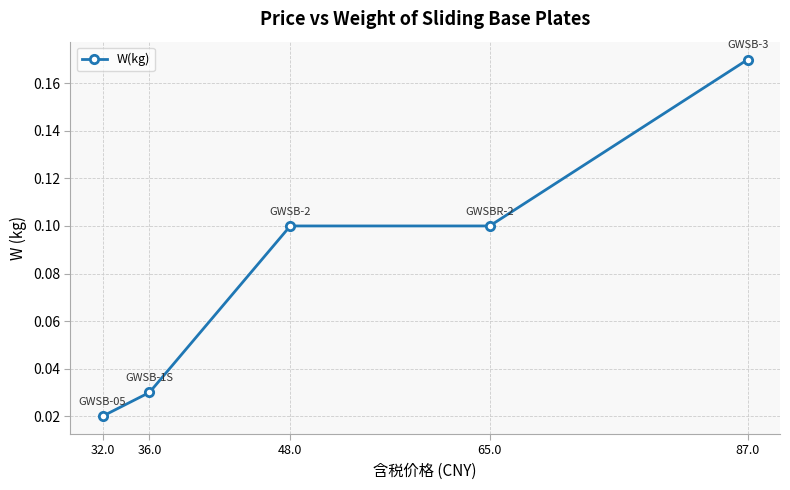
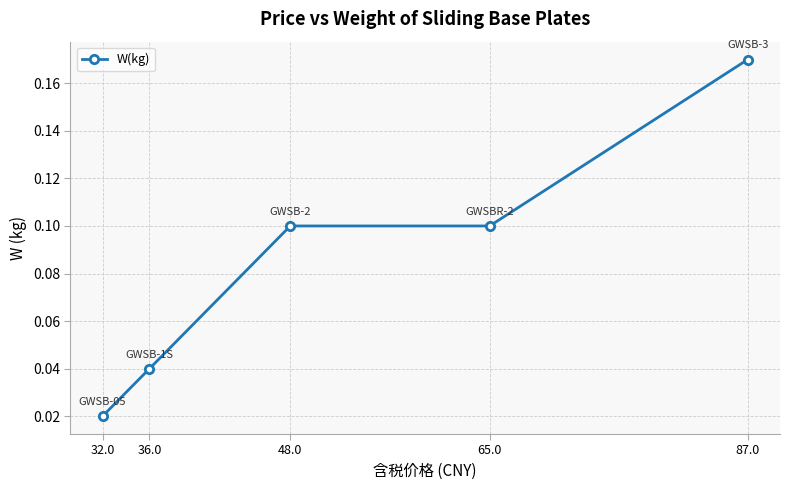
36.0: 0.03 -> 0.04
